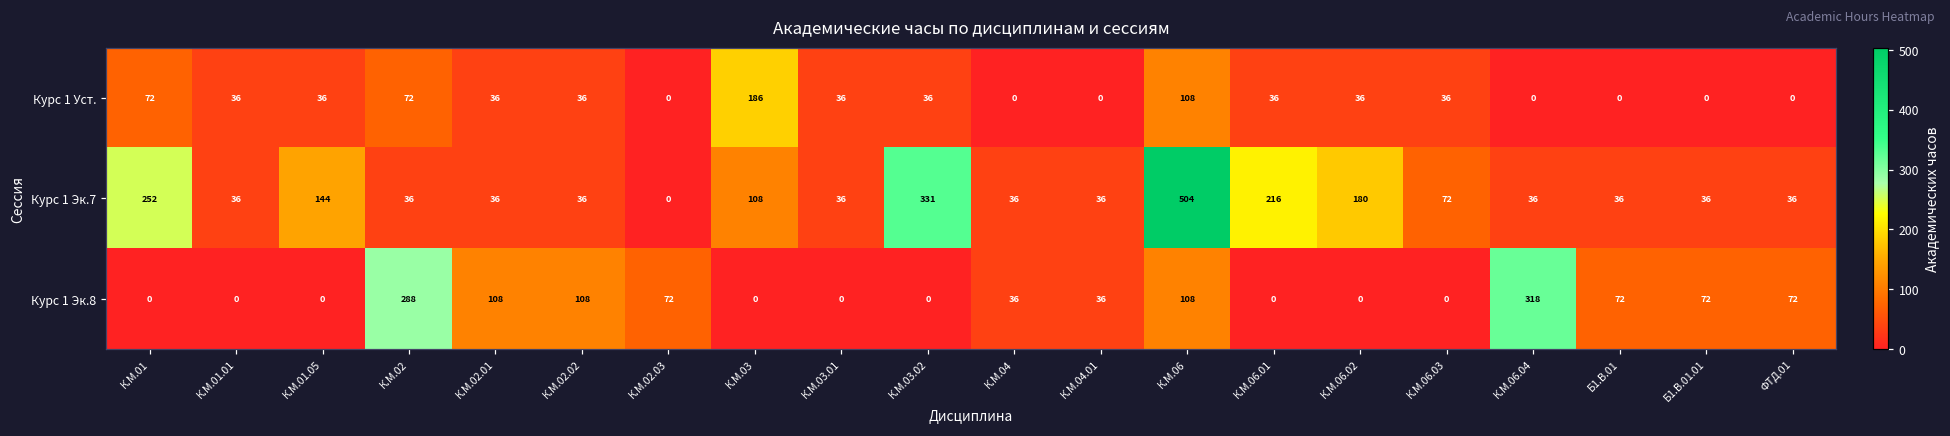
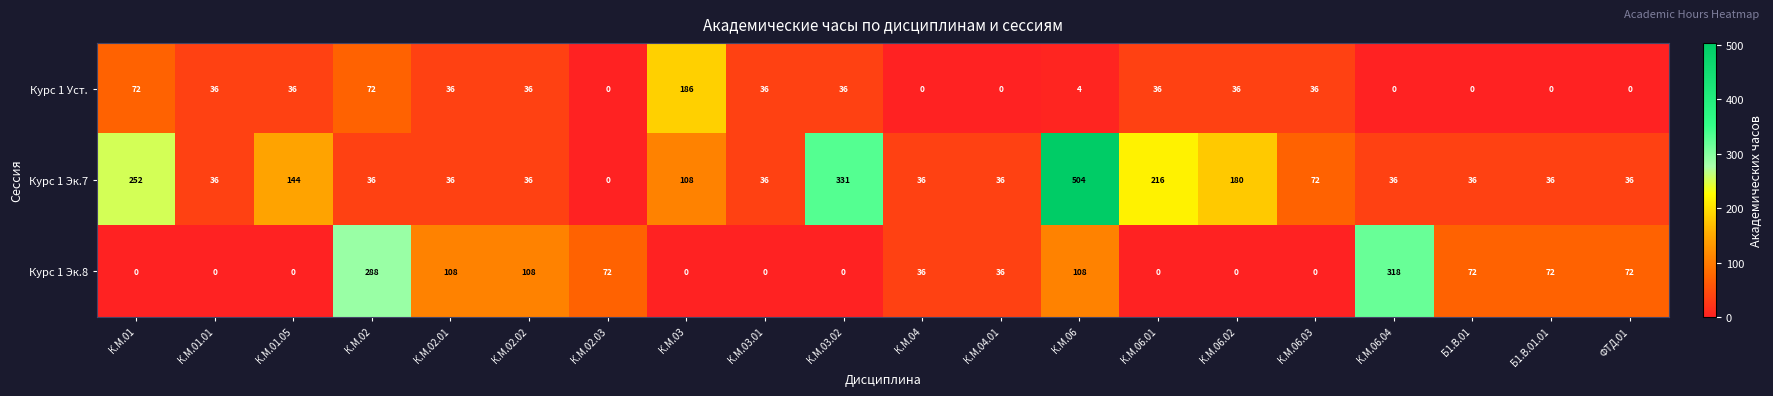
Курс 1 Уст., К.М.06: 108 -> 4
